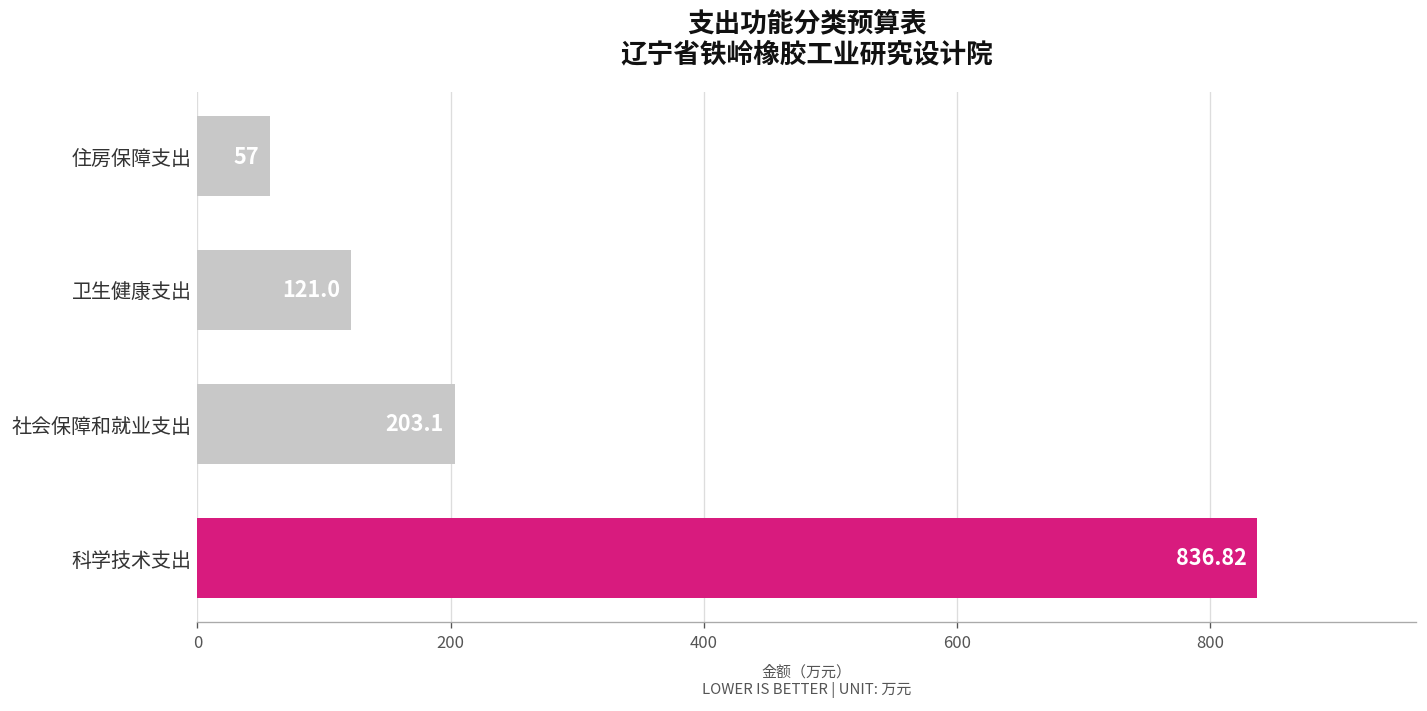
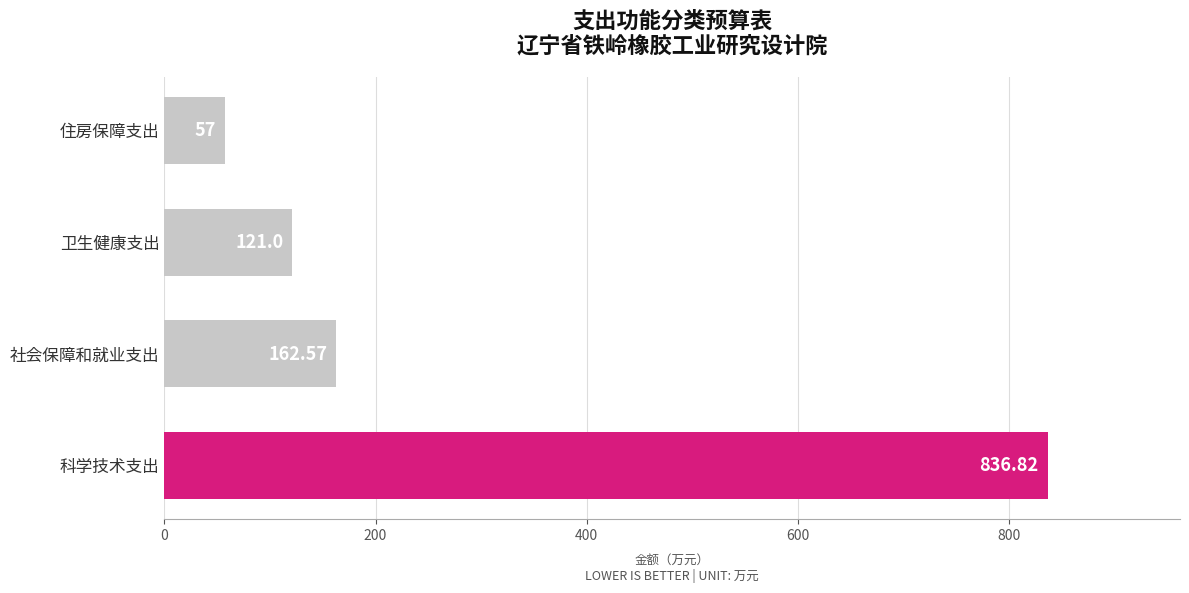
社会保障和就业支出: 203.1 -> 162.57
